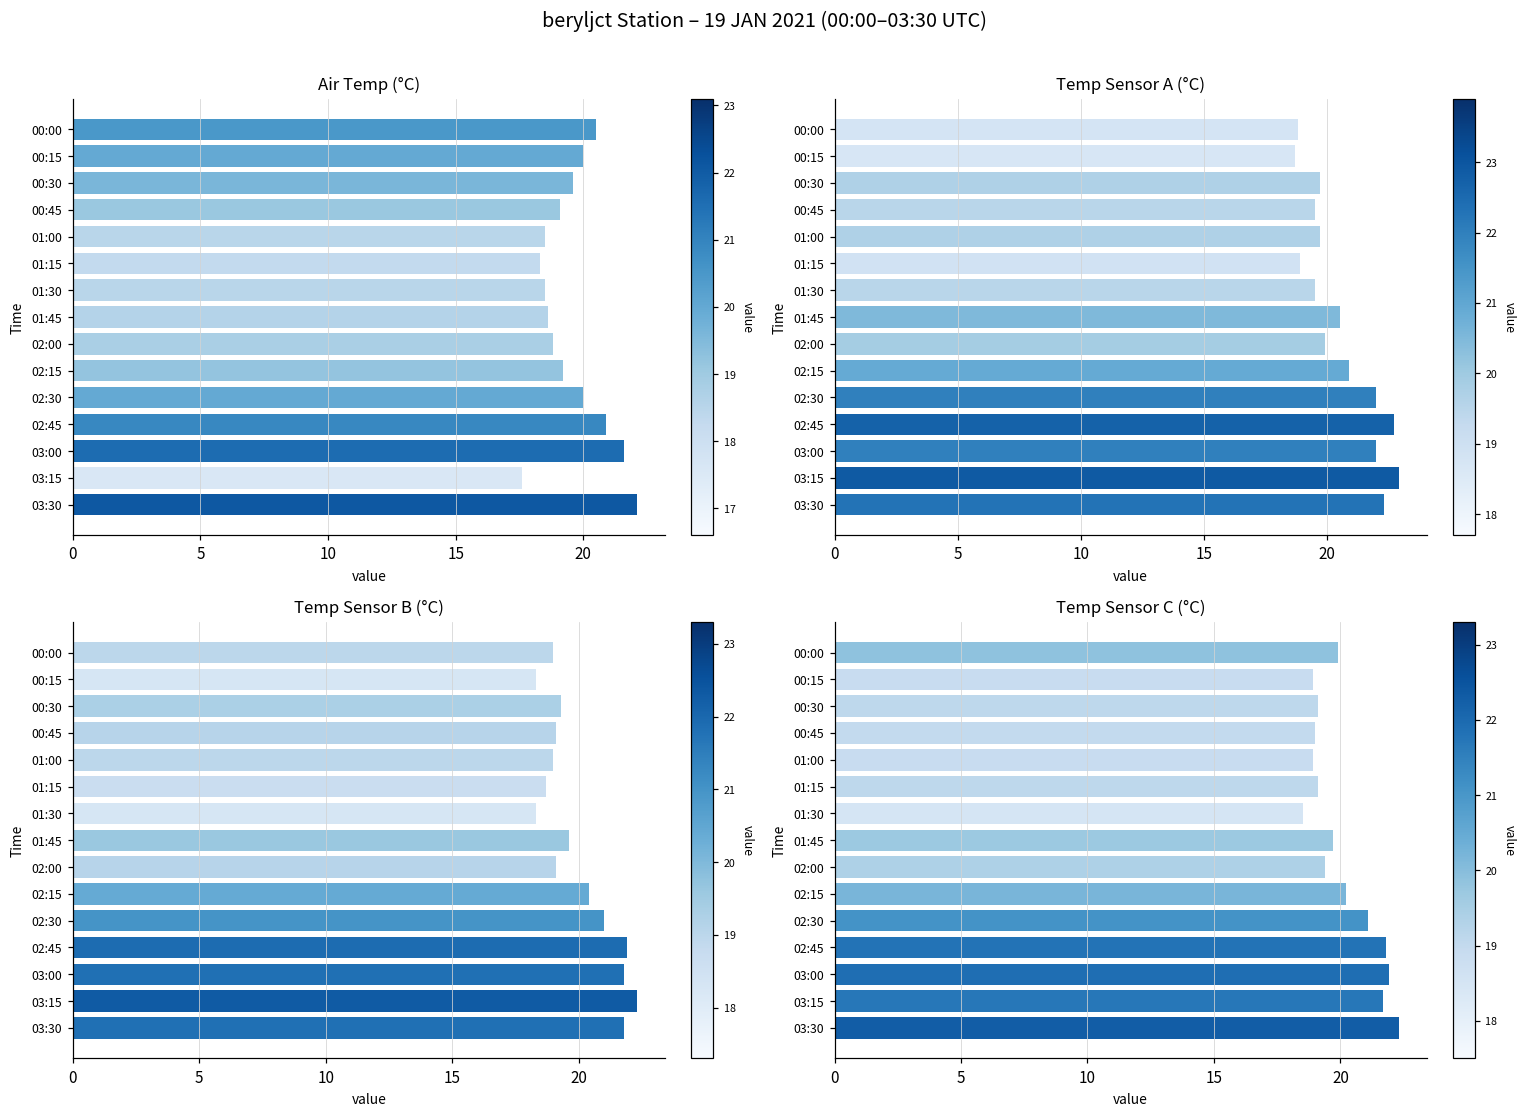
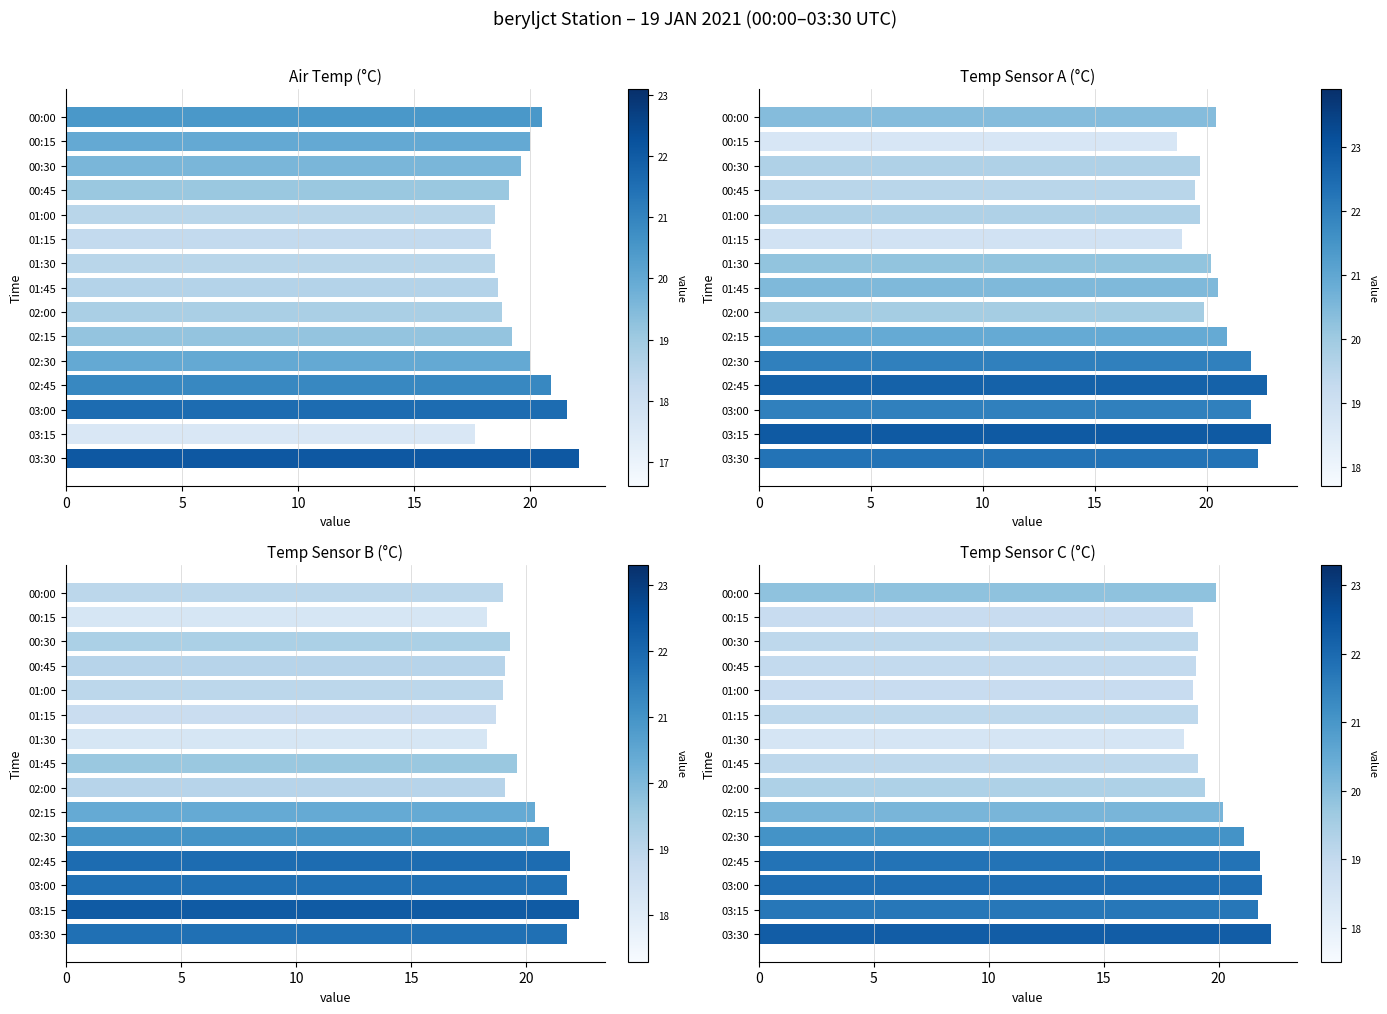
Temp Sensor A (°C), 00:00: 18.8 -> 20.4
Temp Sensor A (°C), 01:30: 19.5 -> 20.2
Temp Sensor C (°C), 01:45: 19.7 -> 19.1
